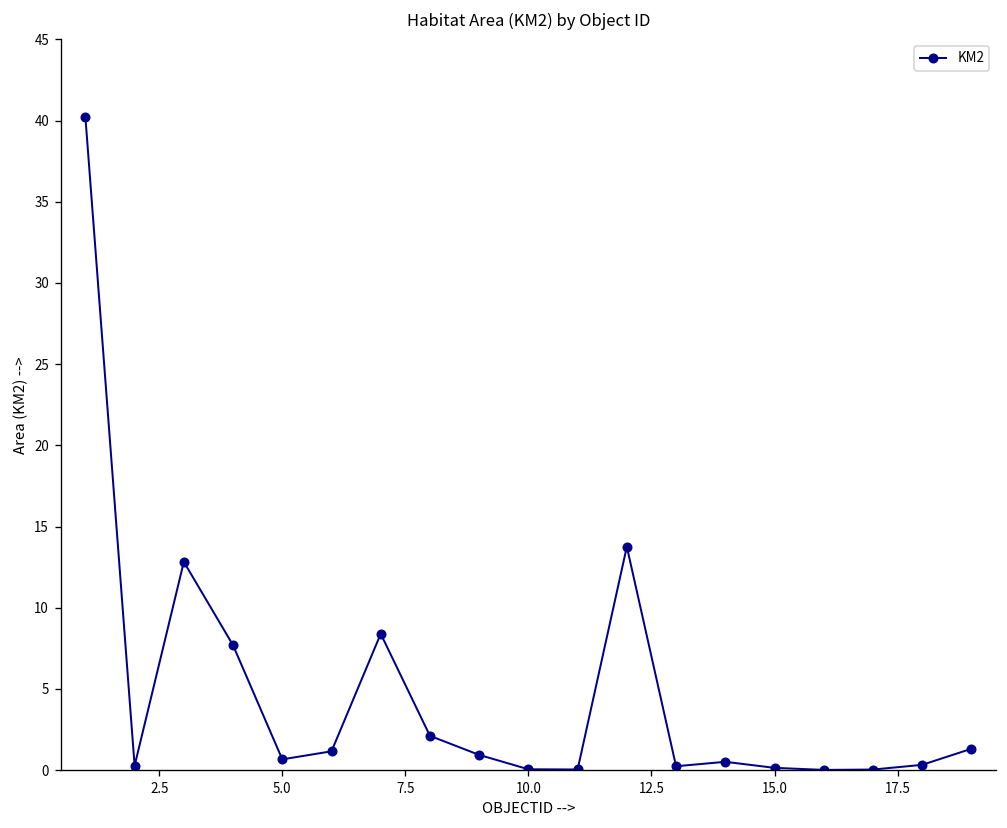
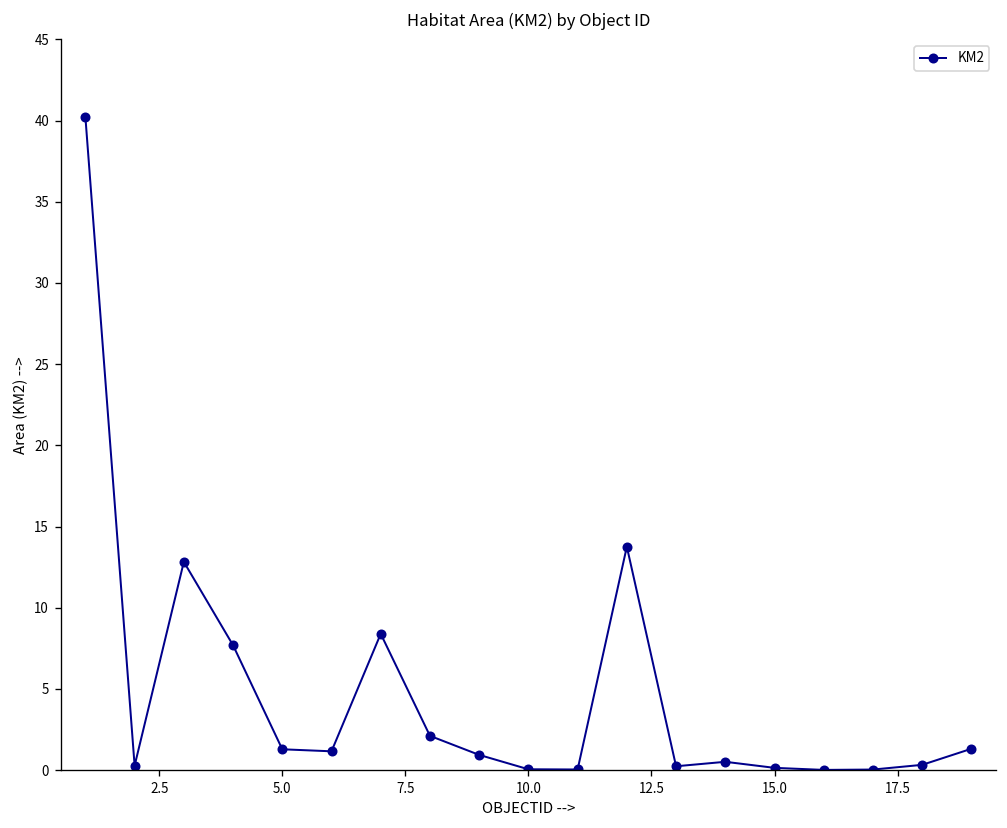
5.0: 0.7 -> 1.3
